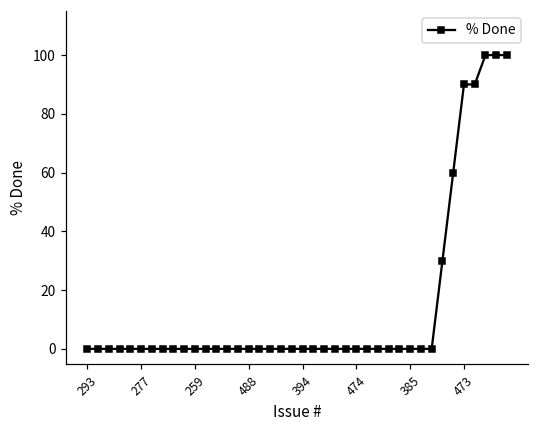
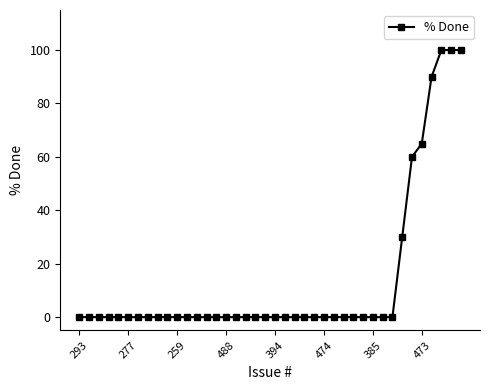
473: 90 -> 65
